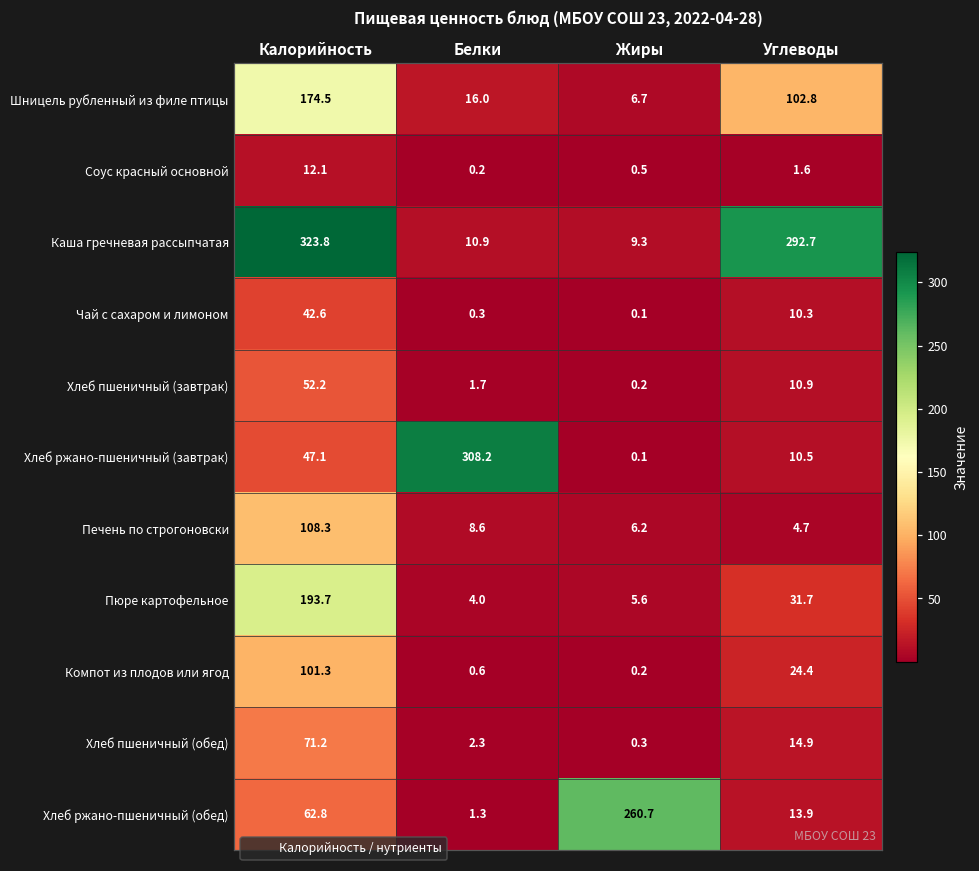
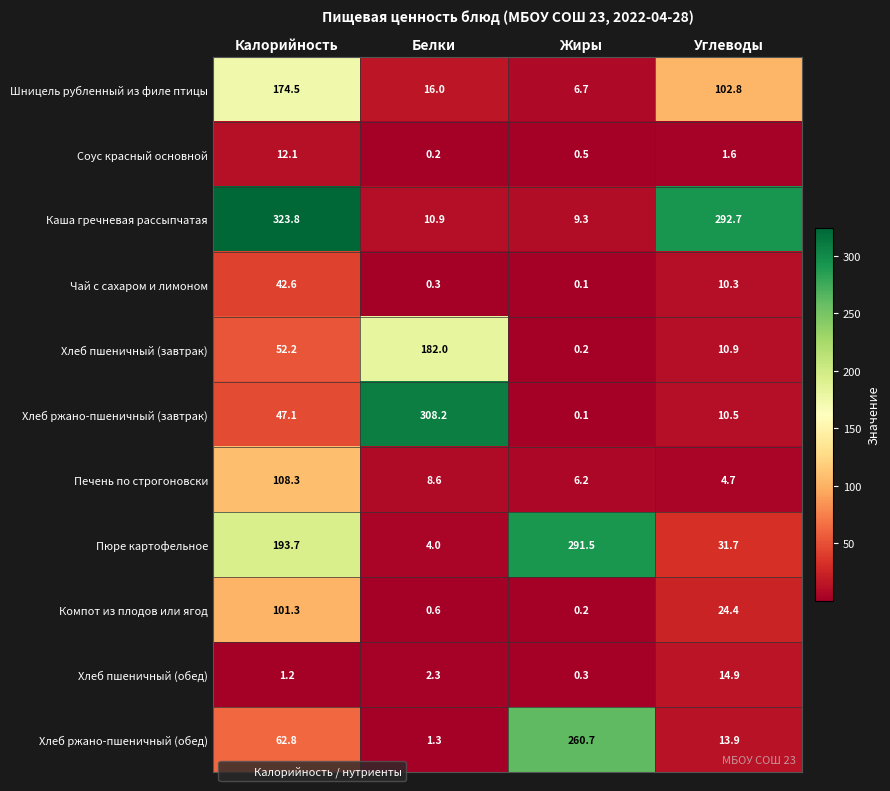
Хлеб пшеничный (завтрак), Белки: 1.7 -> 182.0
Пюре картофельное, Жиры: 5.6 -> 291.5
Хлеб пшеничный (обед), Калорийность: 71.2 -> 1.2
